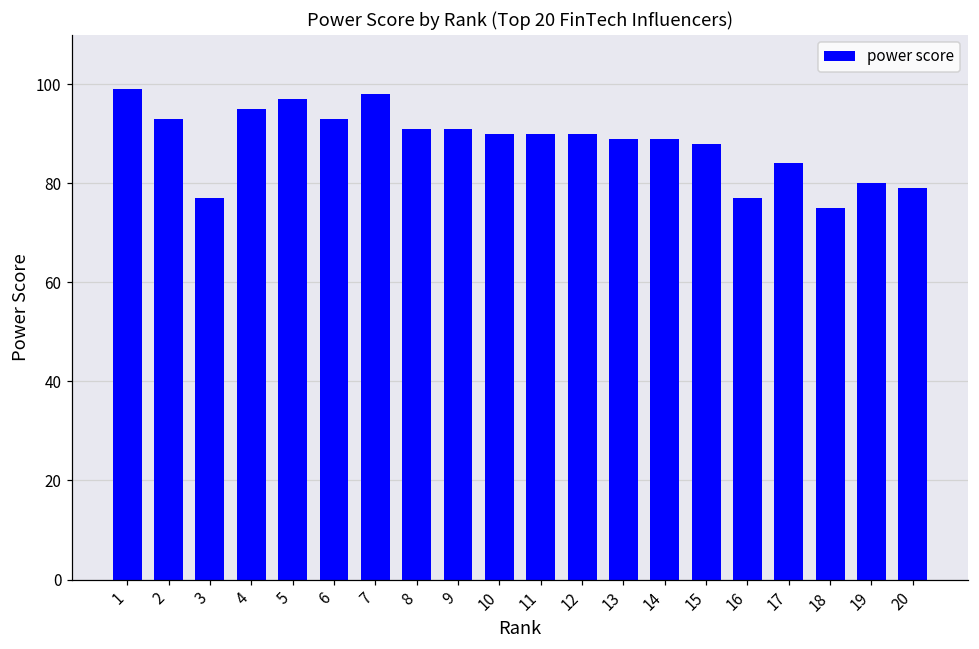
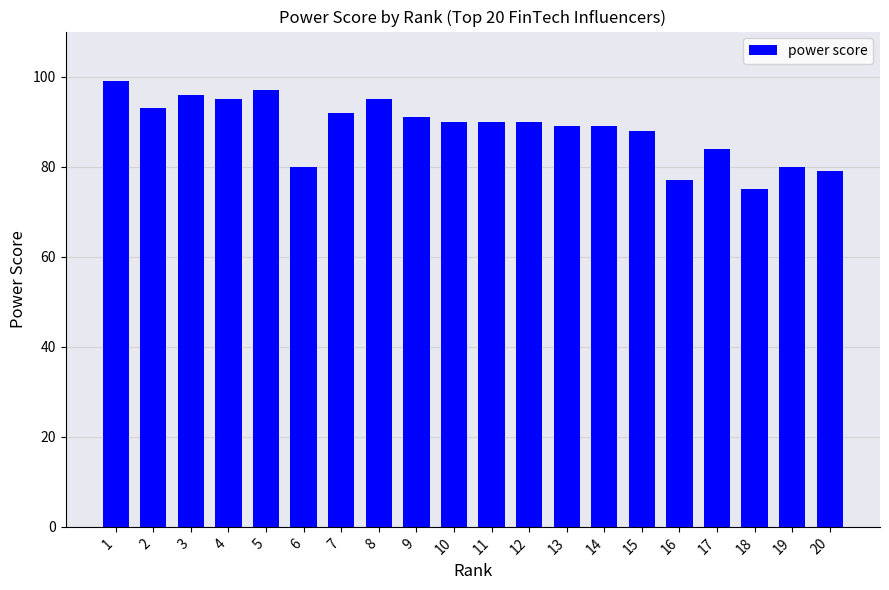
3: 77 -> 96
6: 93 -> 80
7: 98 -> 92
8: 91 -> 95
